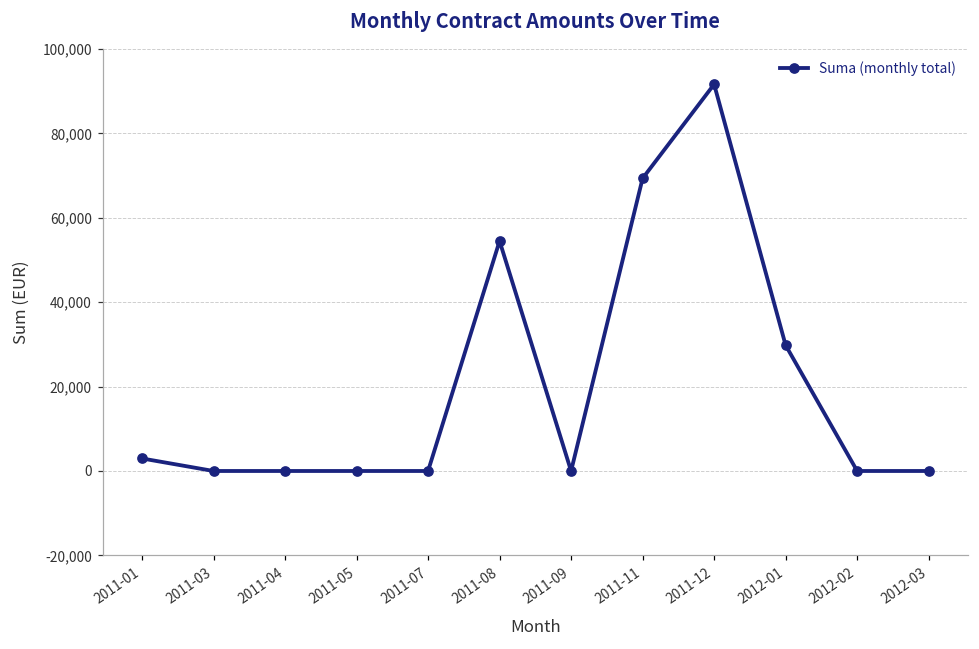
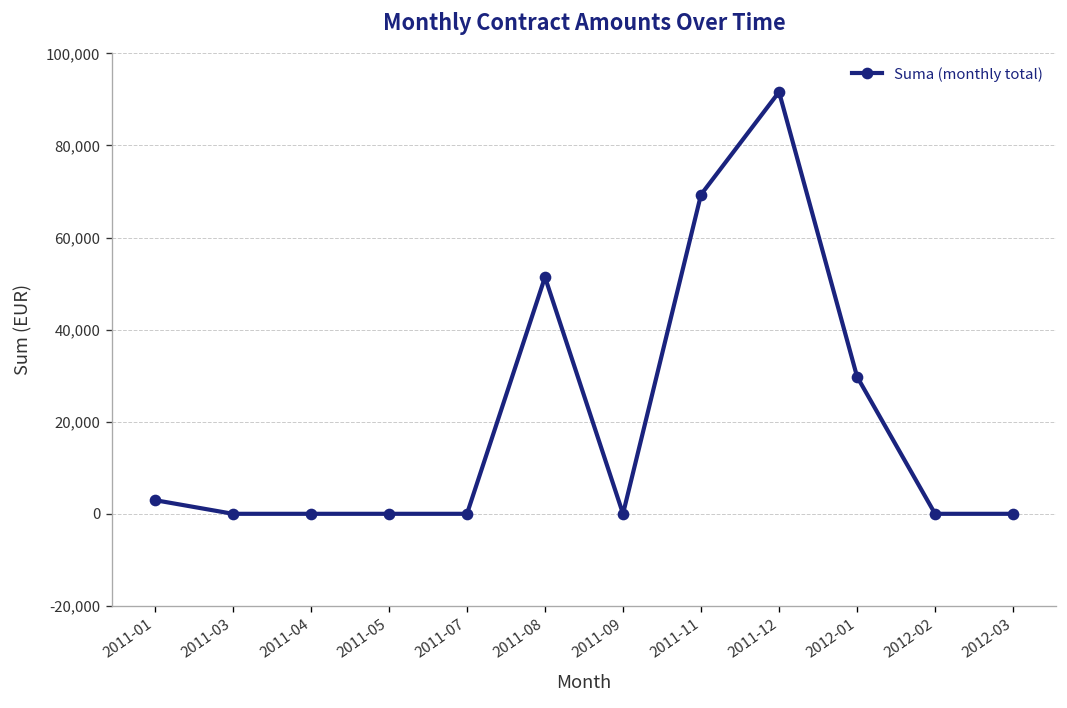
2011-08: 54,000 -> 51,000
